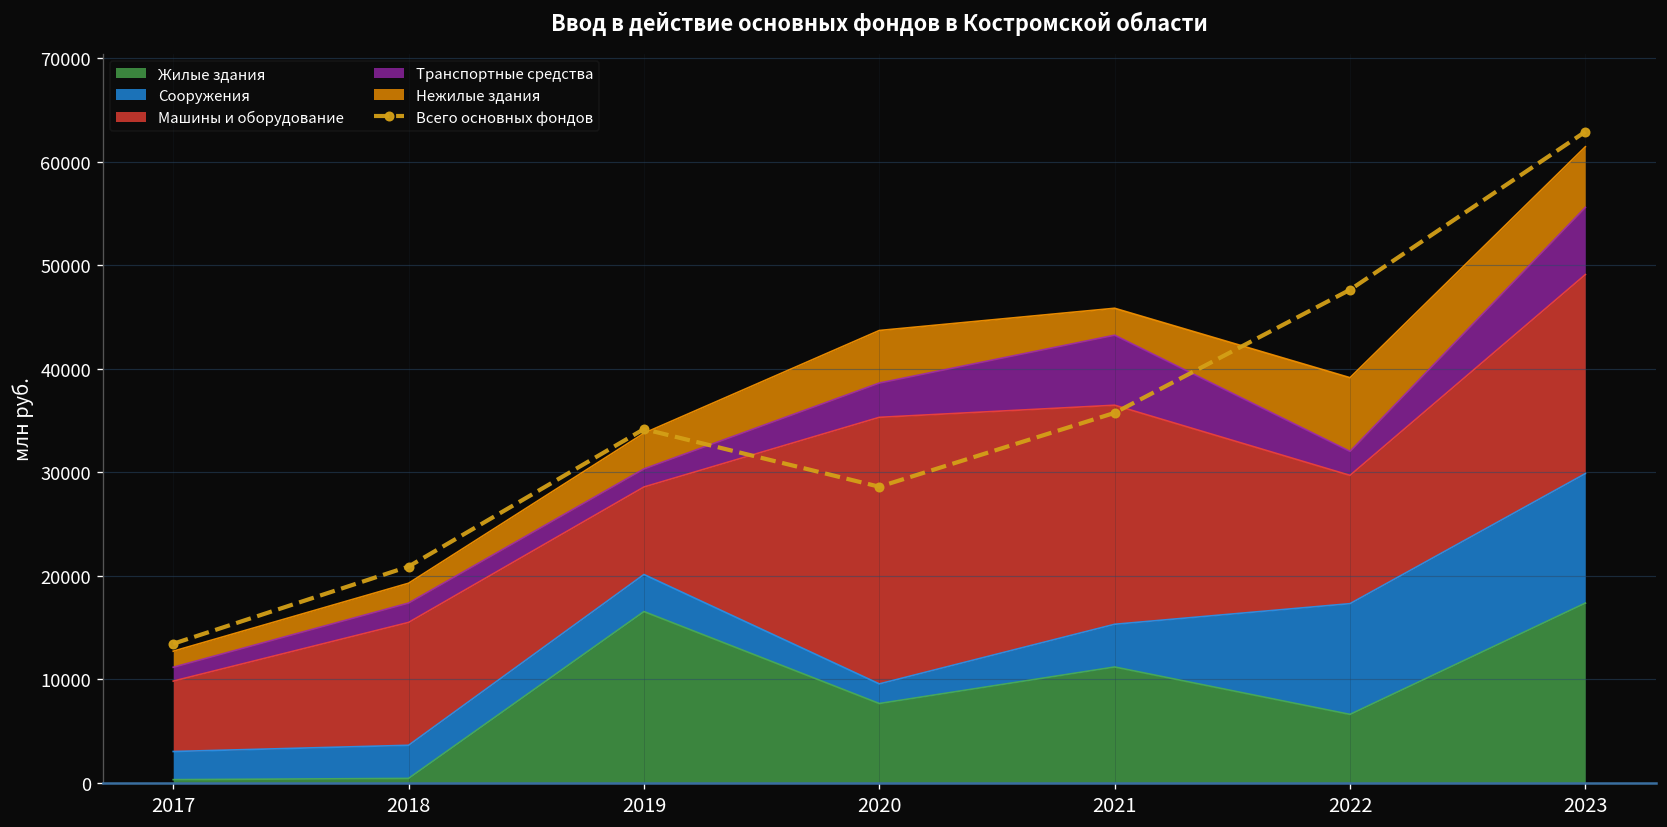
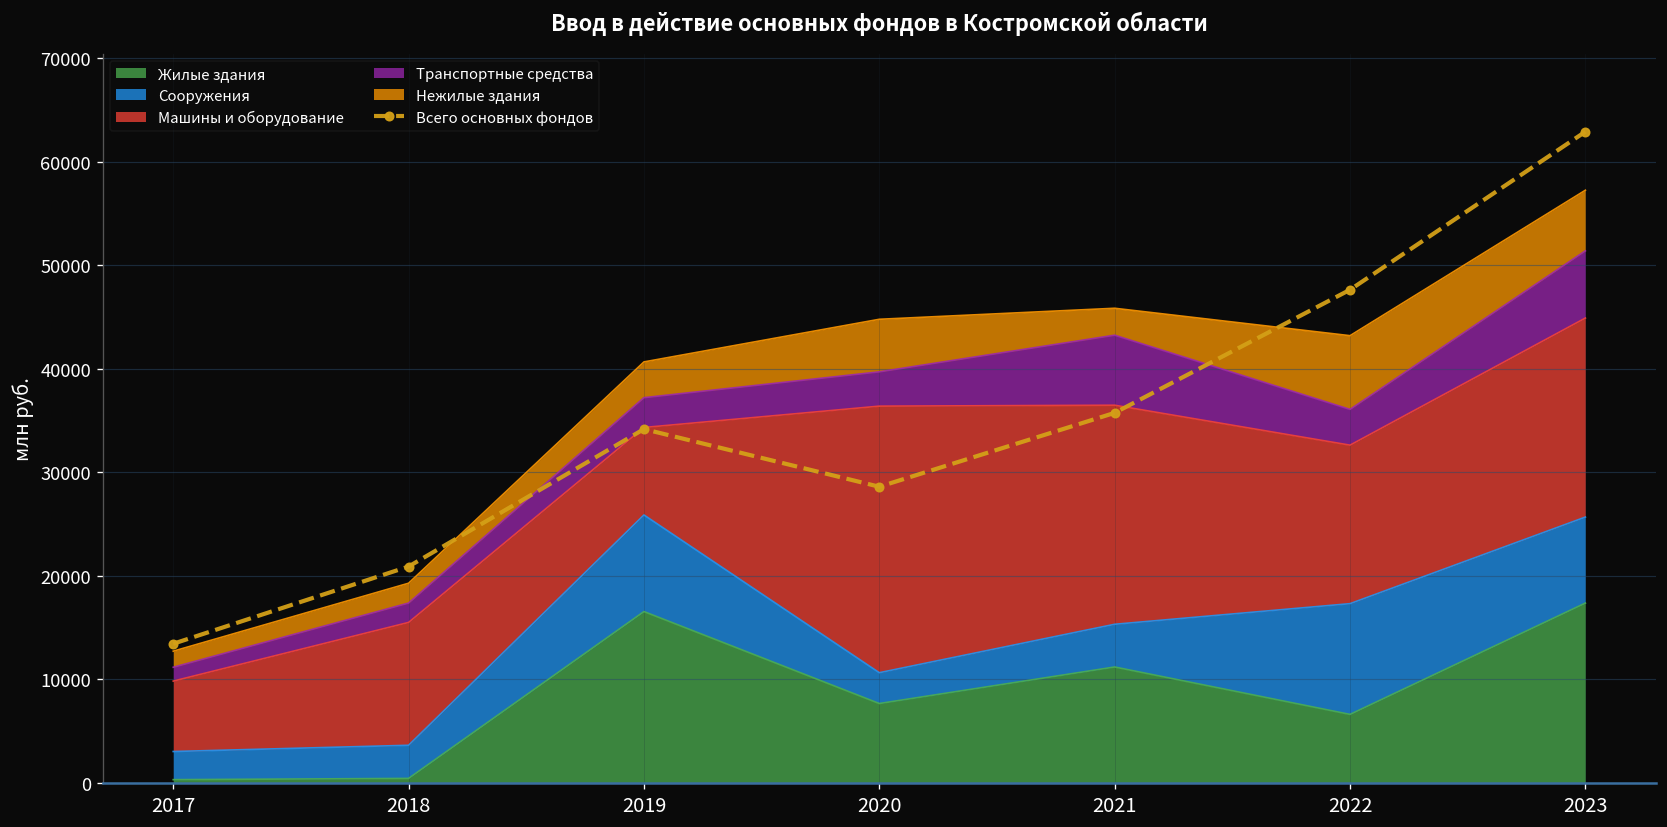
Сооружения, 2019: 4000 -> 9000
Транспортные средства, 2019: 2000 -> 3000
Сооружения, 2020: 2000 -> 3000
Машины и оборудование, 2022: 12000 -> 15000
Транспортные средства, 2022: 2000 -> 3000
Сооружения, 2023: 13000 -> 8000
